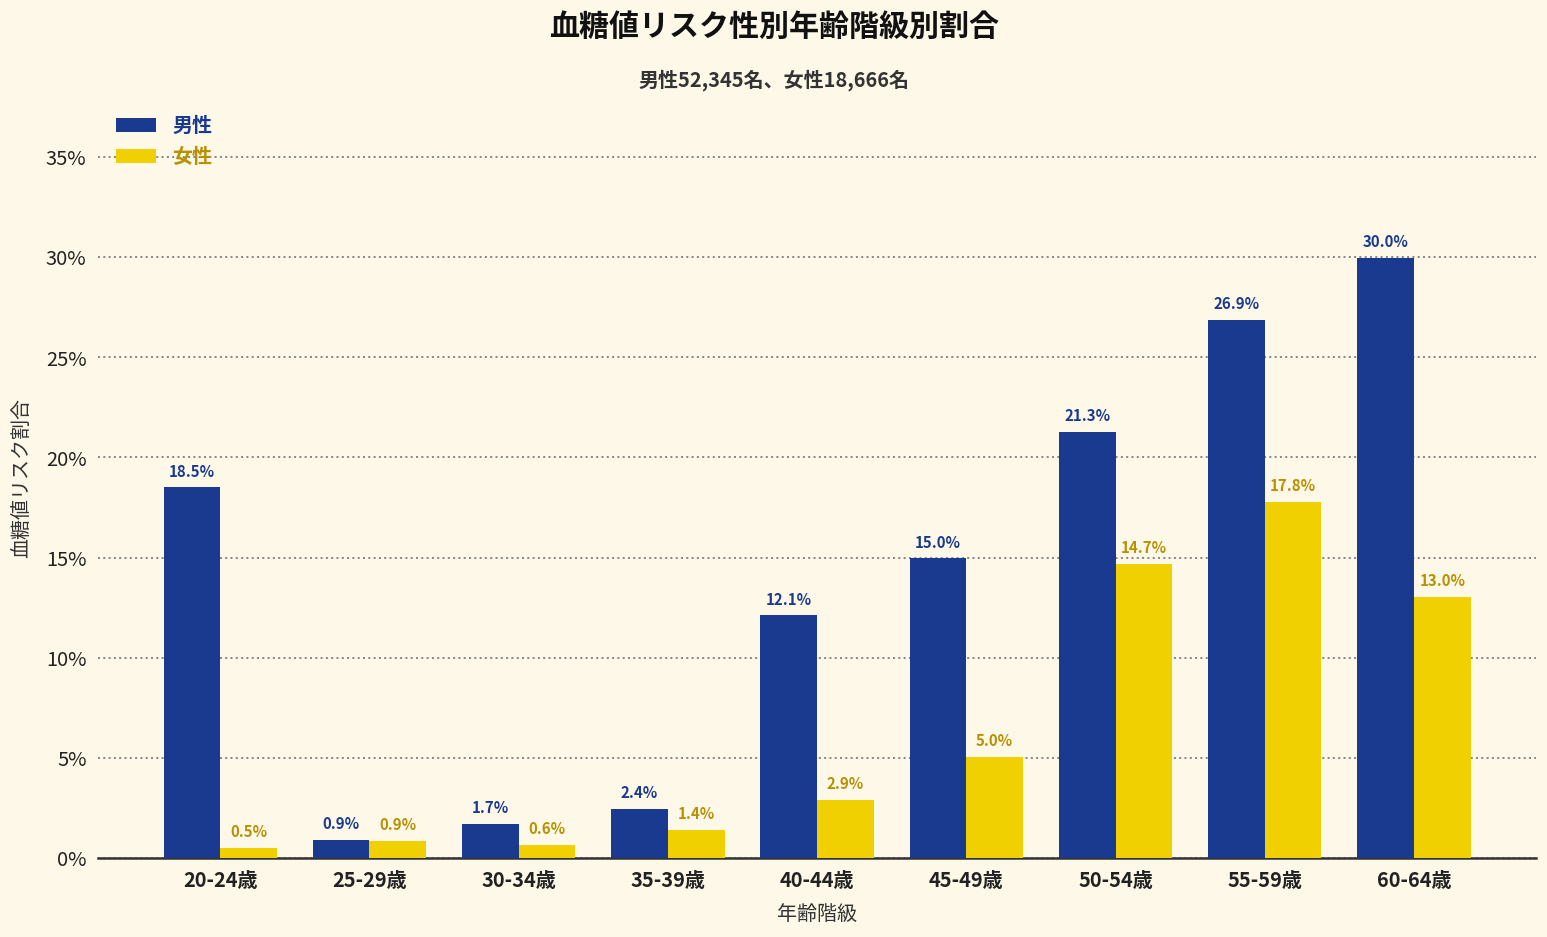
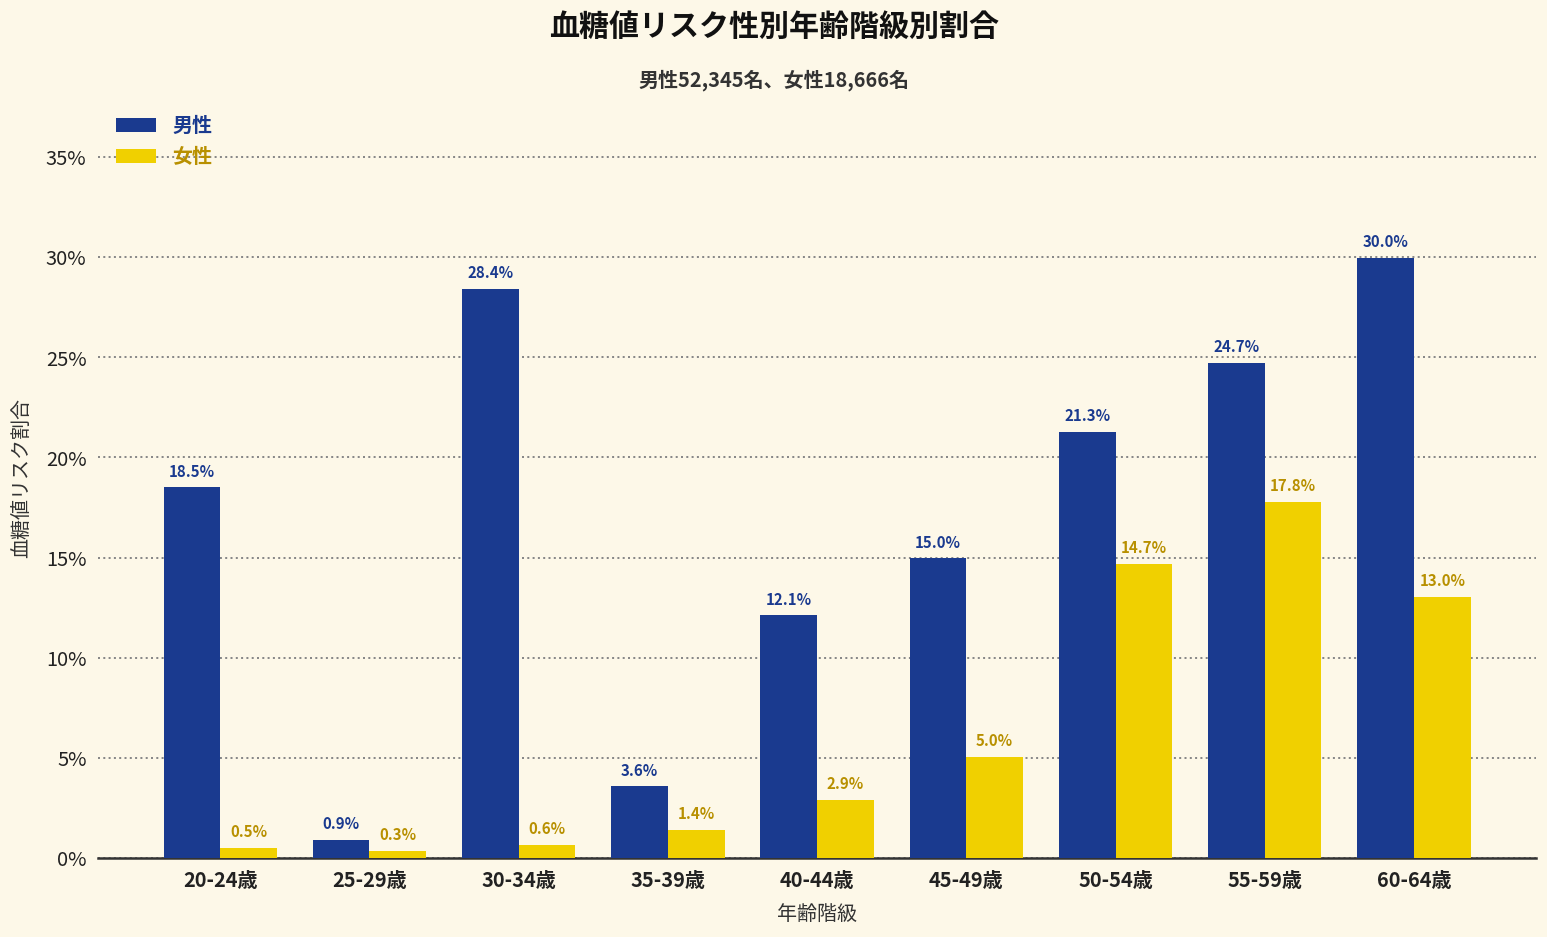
女性, 25-29歳: 0.9% -> 0.3%
男性, 30-34歳: 1.7% -> 28.4%
男性, 35-39歳: 2.4% -> 3.6%
男性, 55-59歳: 26.9% -> 24.7%
